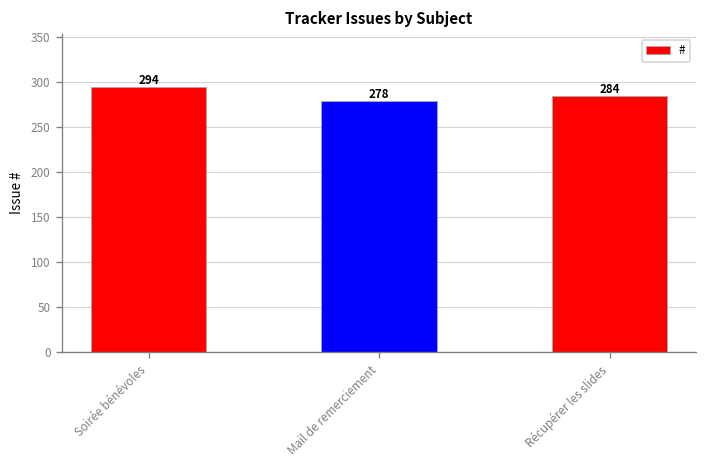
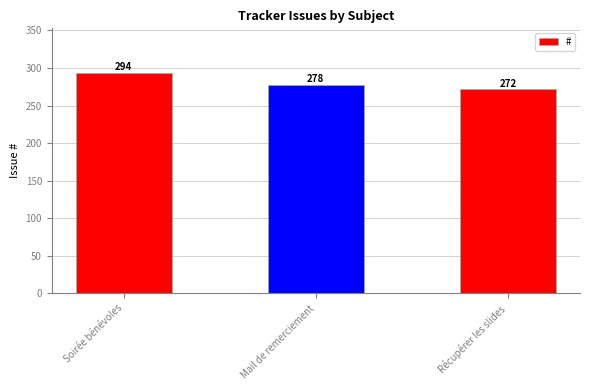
Récupérer les slides: 284 -> 272
